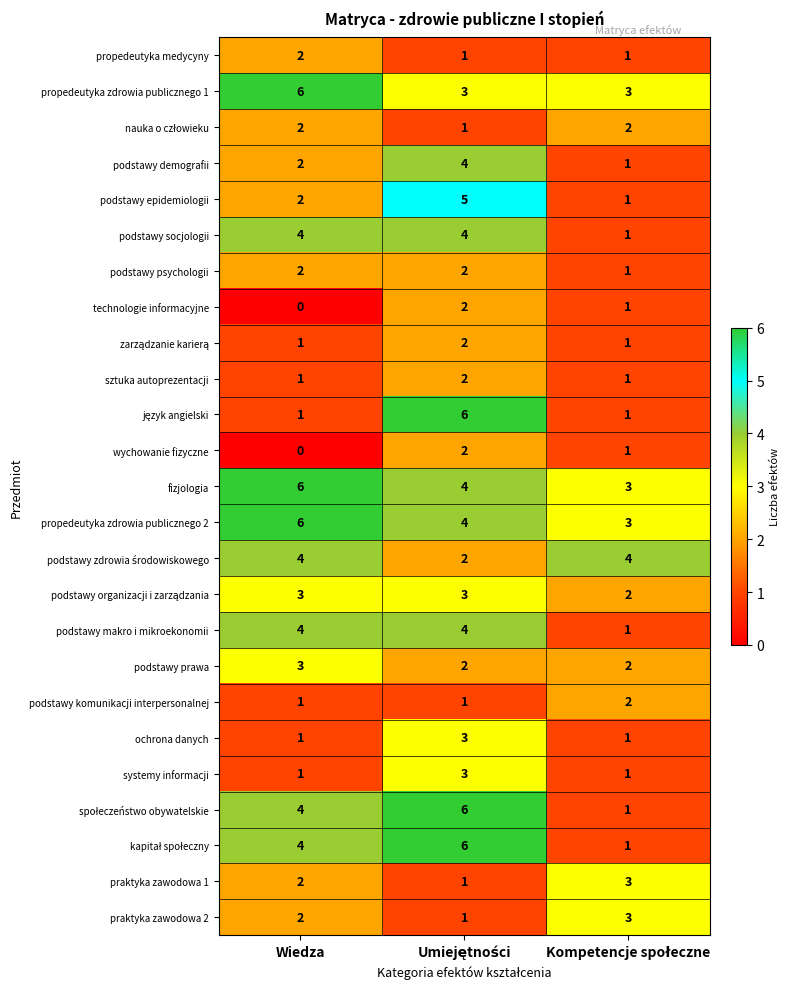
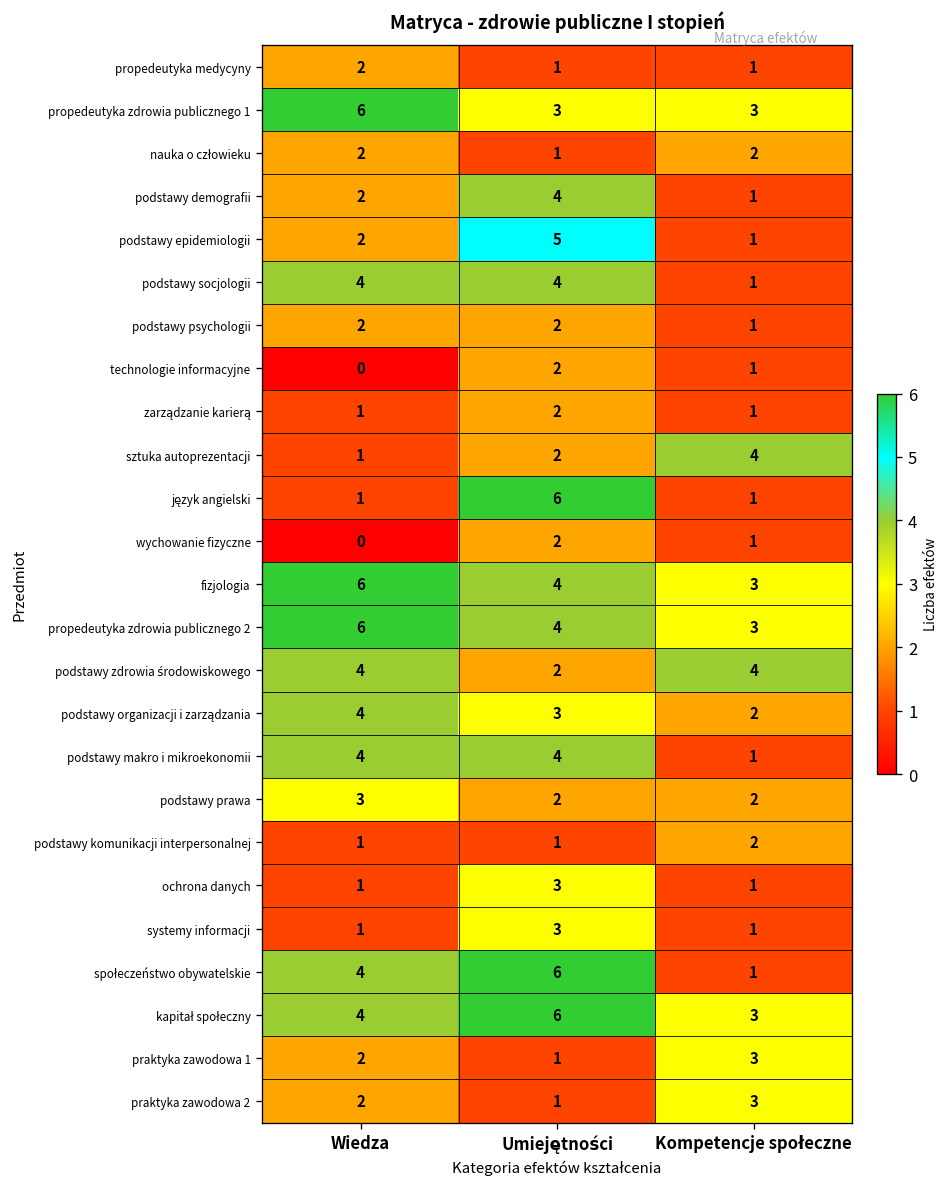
sztuka autoprezentacji, Kompetencje społeczne: 1 -> 4
podstawy organizacji i zarządzania, Wiedza: 3 -> 4
kapitał społeczny, Kompetencje społeczne: 1 -> 3
